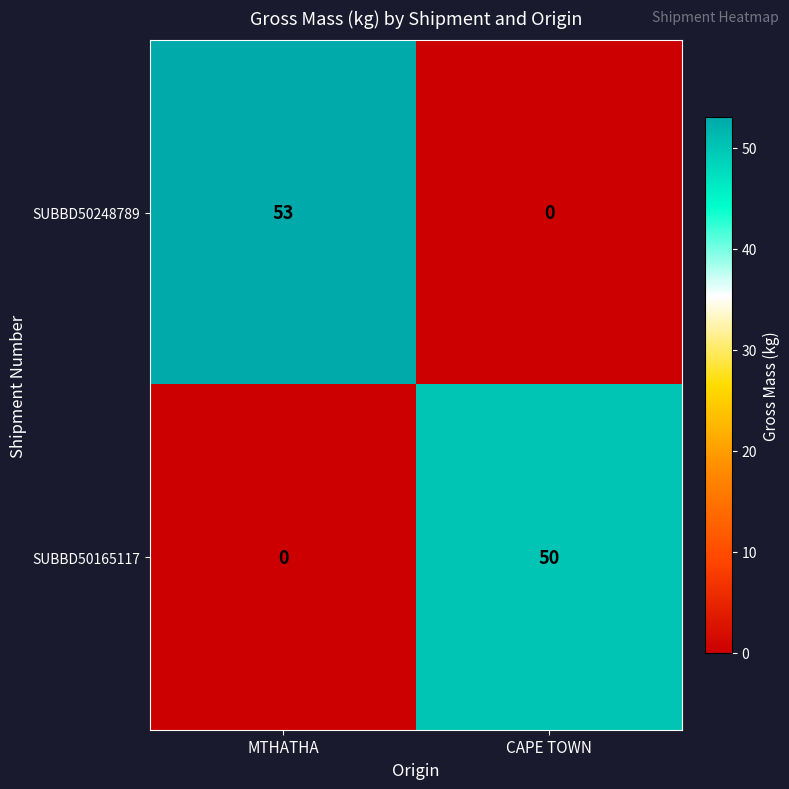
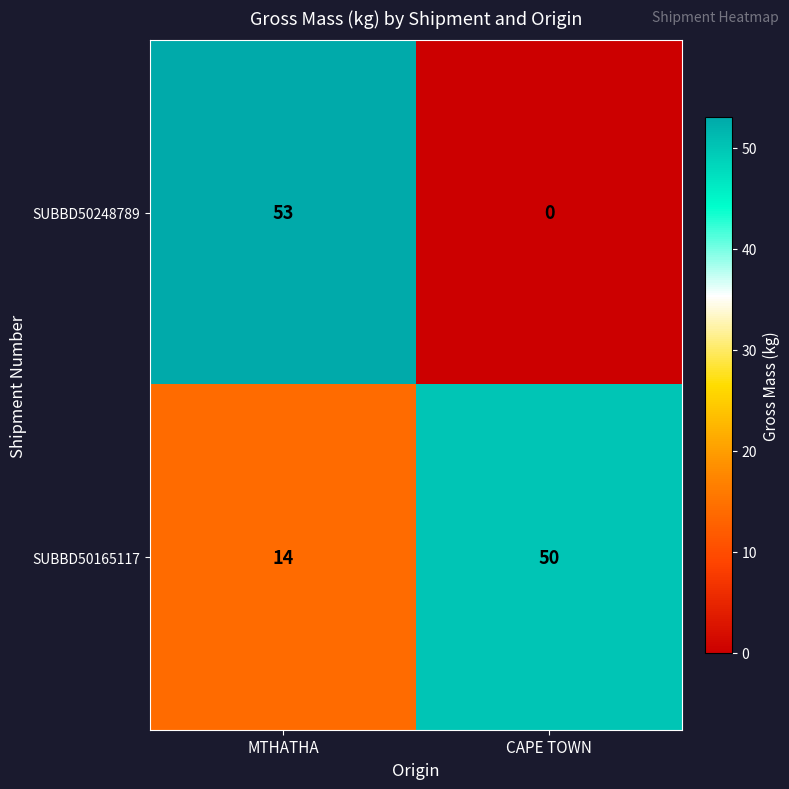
SUBBD50165117, MTHATHA: 0 -> 14
